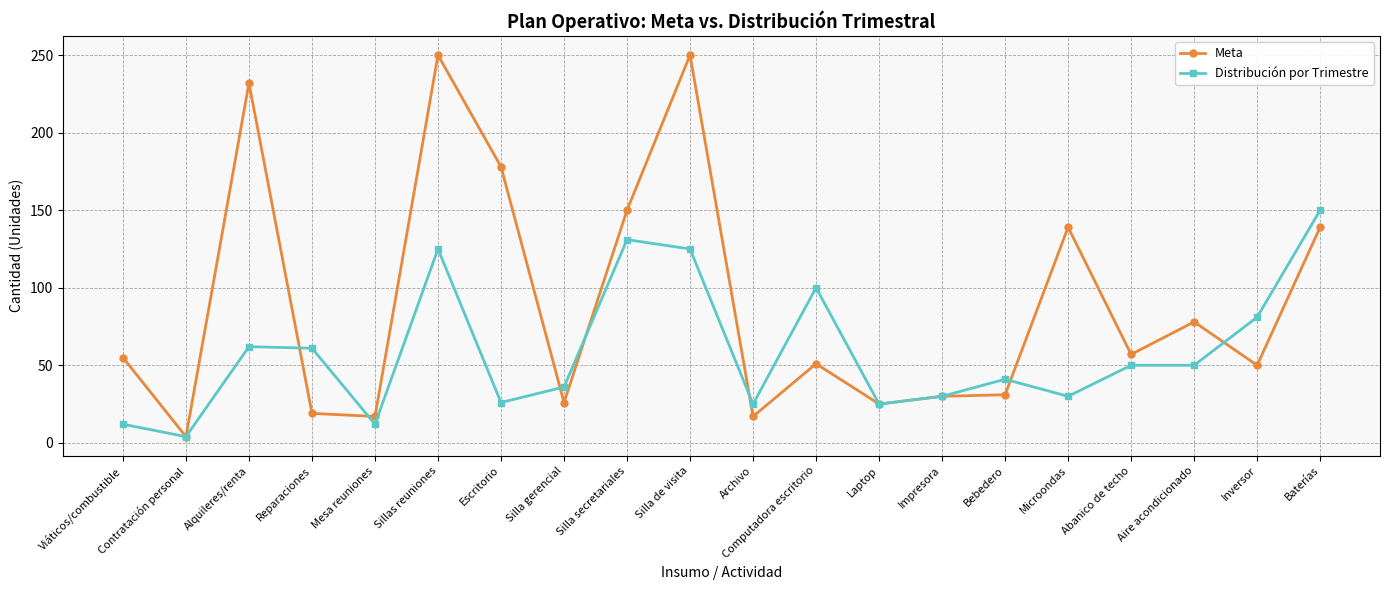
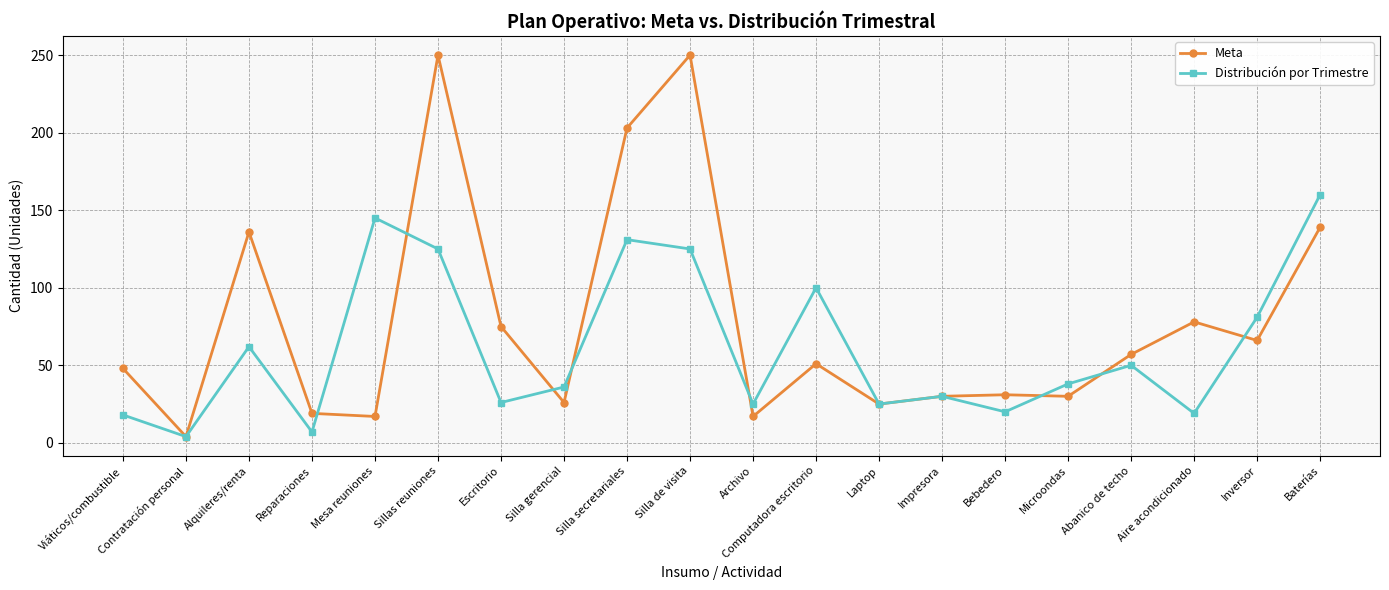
Meta, Viáticos/combustible: 55 -> 48
Distribución por Trimestre, Viáticos/combustible: 12 -> 18
Meta, Alquileres/renta: 232 -> 136
Distribución por Trimestre, Reparaciones: 61 -> 7
Distribución por Trimestre, Mesa reuniones: 12 -> 145
Meta, Escritorio: 178 -> 75
Meta, Silla secretariales: 150 -> 203
Distribución por Trimestre, Bebedero: 41 -> 20
Meta, Microondas: 139 -> 30
Distribución por Trimestre, Microondas: 30 -> 38
Distribución por Trimestre, Aire acondicionado: 50 -> 19
Meta, Inversor: 50 -> 66
Distribución por Trimestre, Baterías: 150 -> 160
